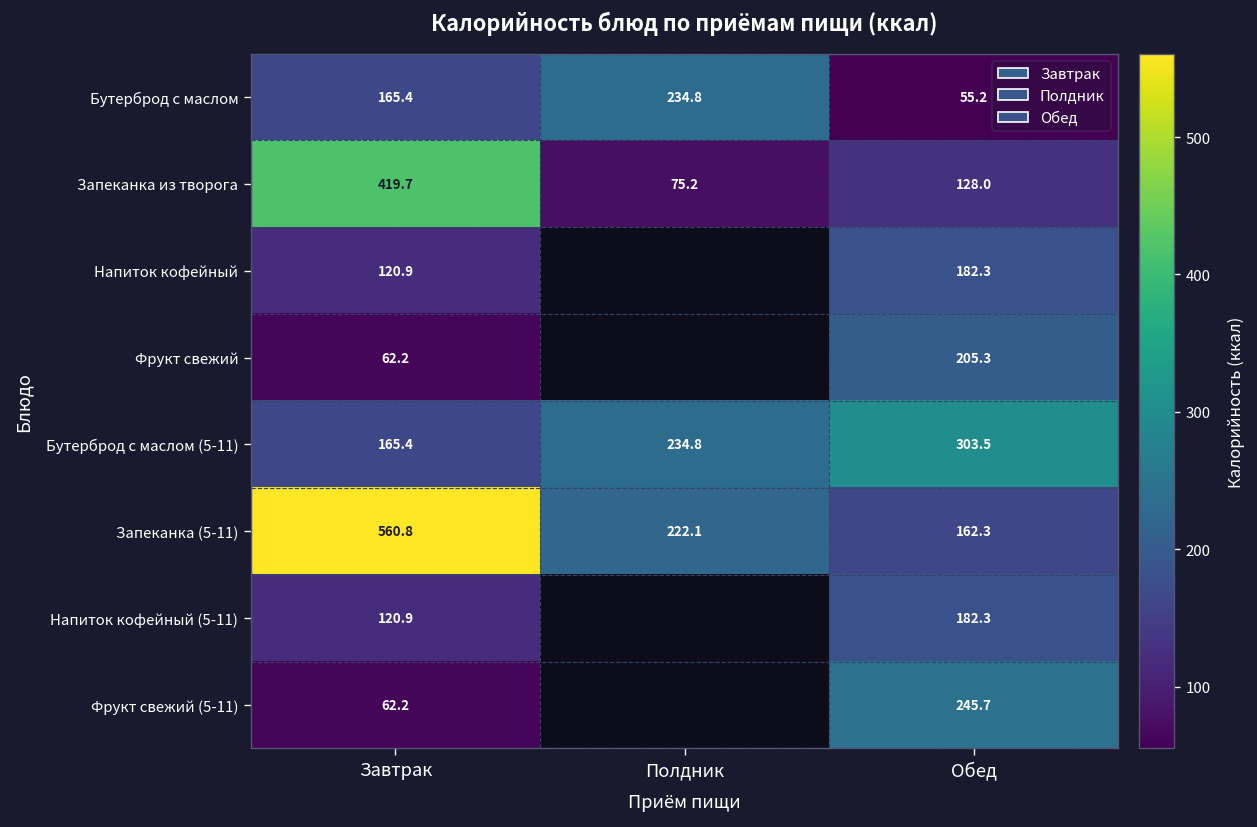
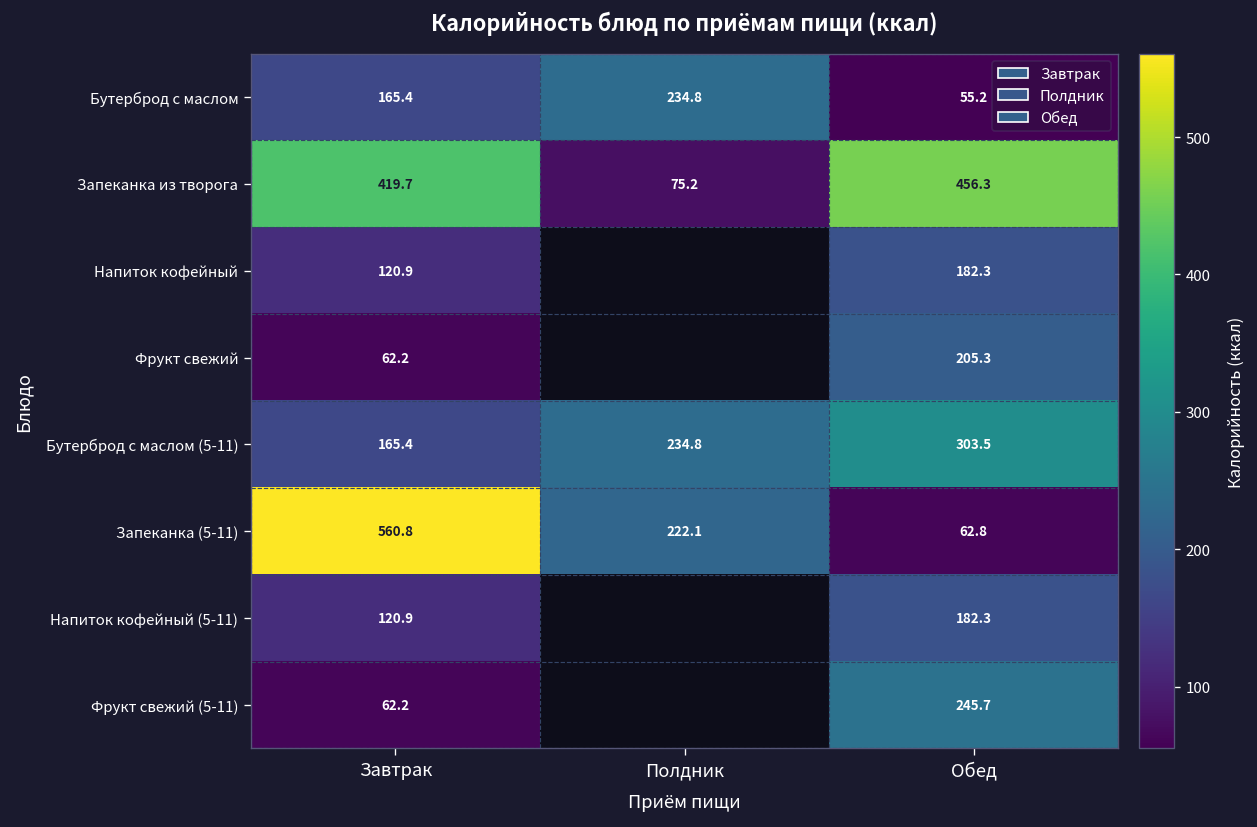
Запеканка из творога, Обед: 128.0 -> 456.3
Запеканка (5-11), Обед: 162.3 -> 62.8
